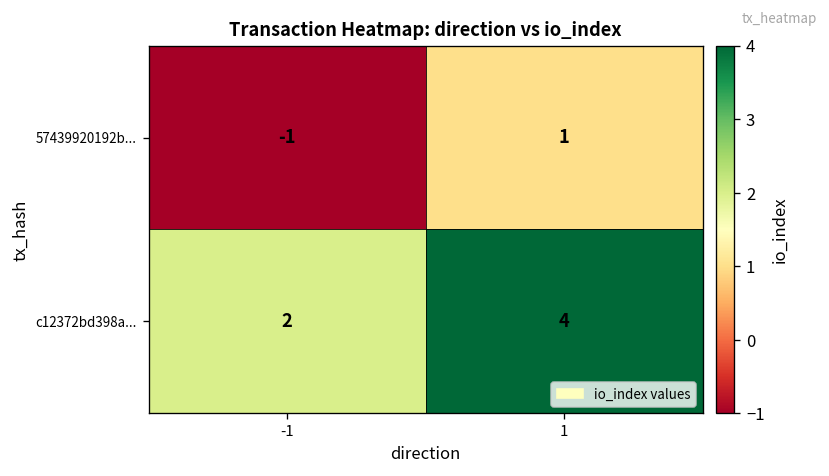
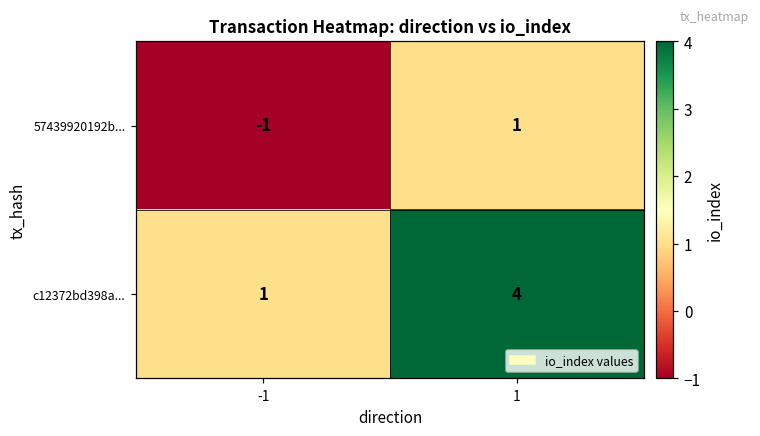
c12372bd398a..., -1: 2 -> 1
